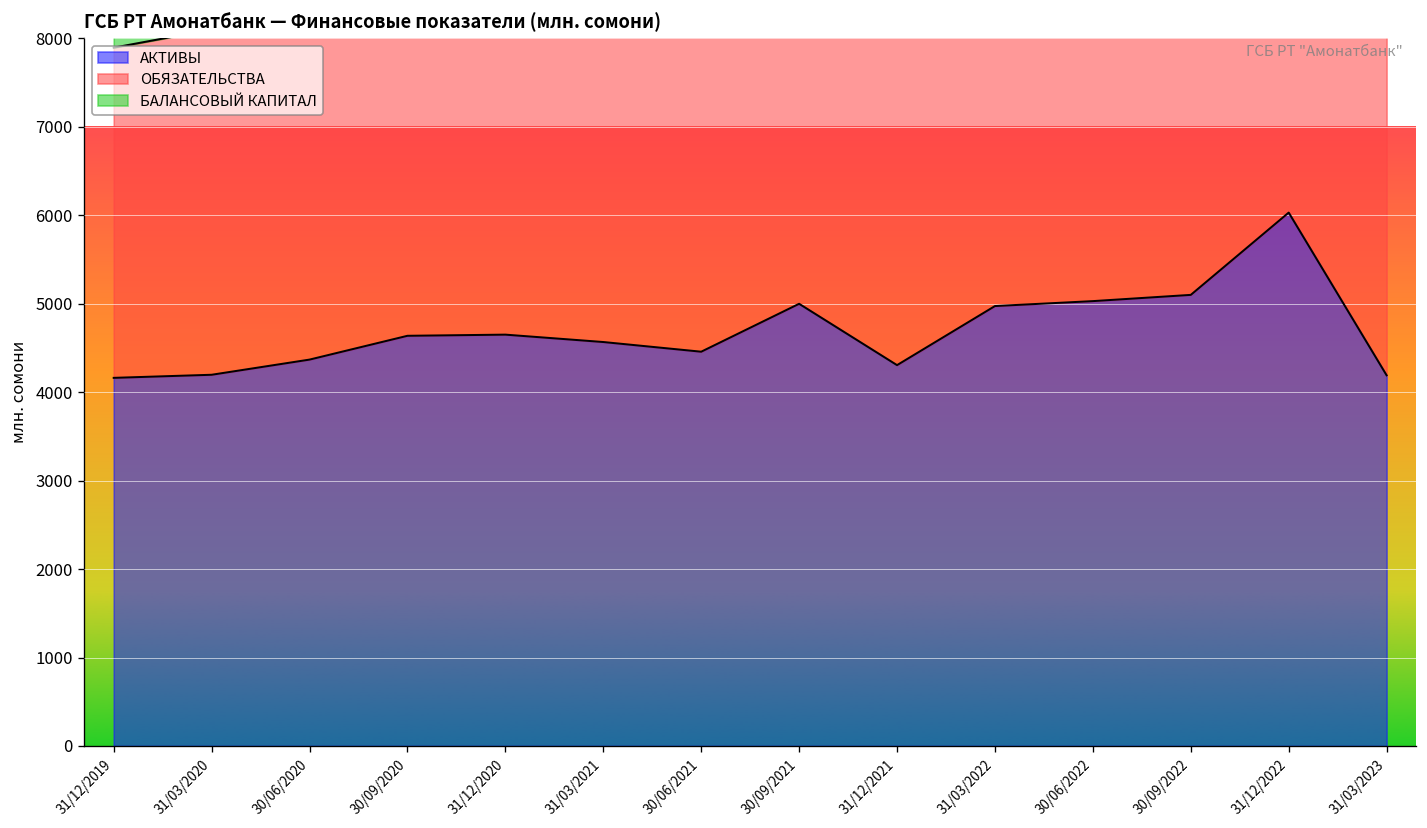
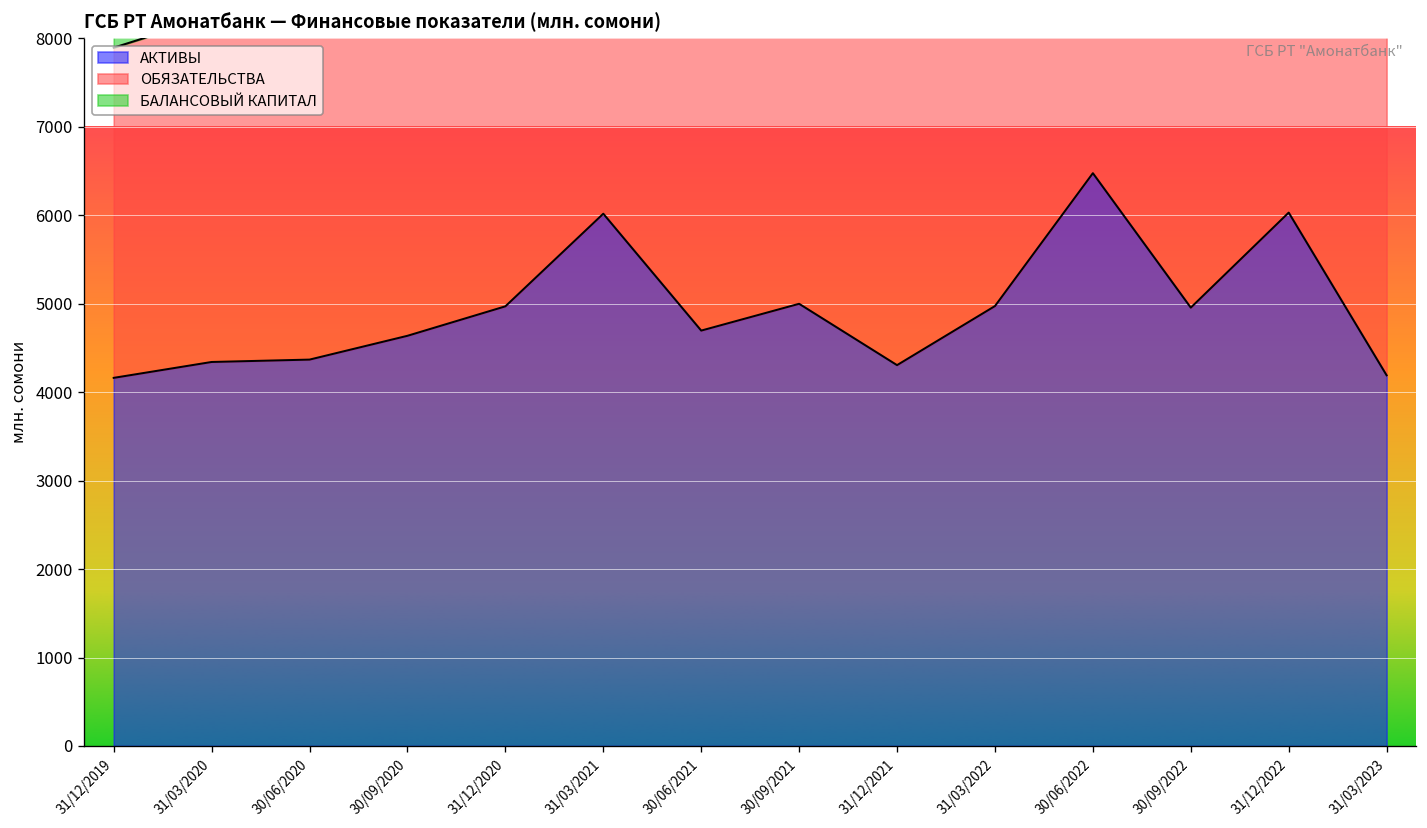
АКТИВЫ, 31/03/2020: 4200 -> 4300
АКТИВЫ, 31/12/2020: 4600 -> 5000
АКТИВЫ, 31/03/2021: 4600 -> 6000
АКТИВЫ, 30/06/2021: 4500 -> 4700
АКТИВЫ, 30/06/2022: 5000 -> 6500
АКТИВЫ, 30/09/2022: 5100 -> 5000
